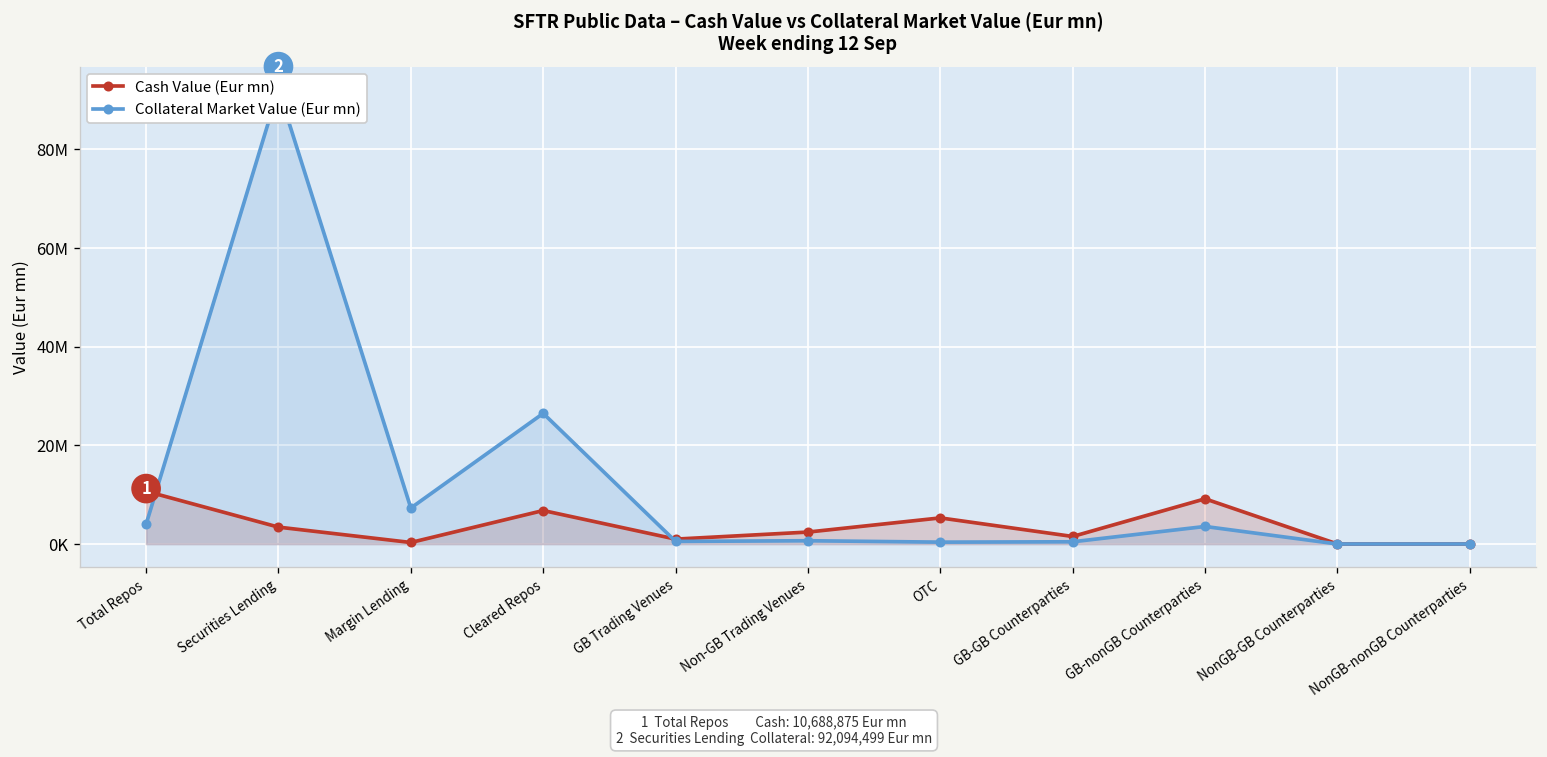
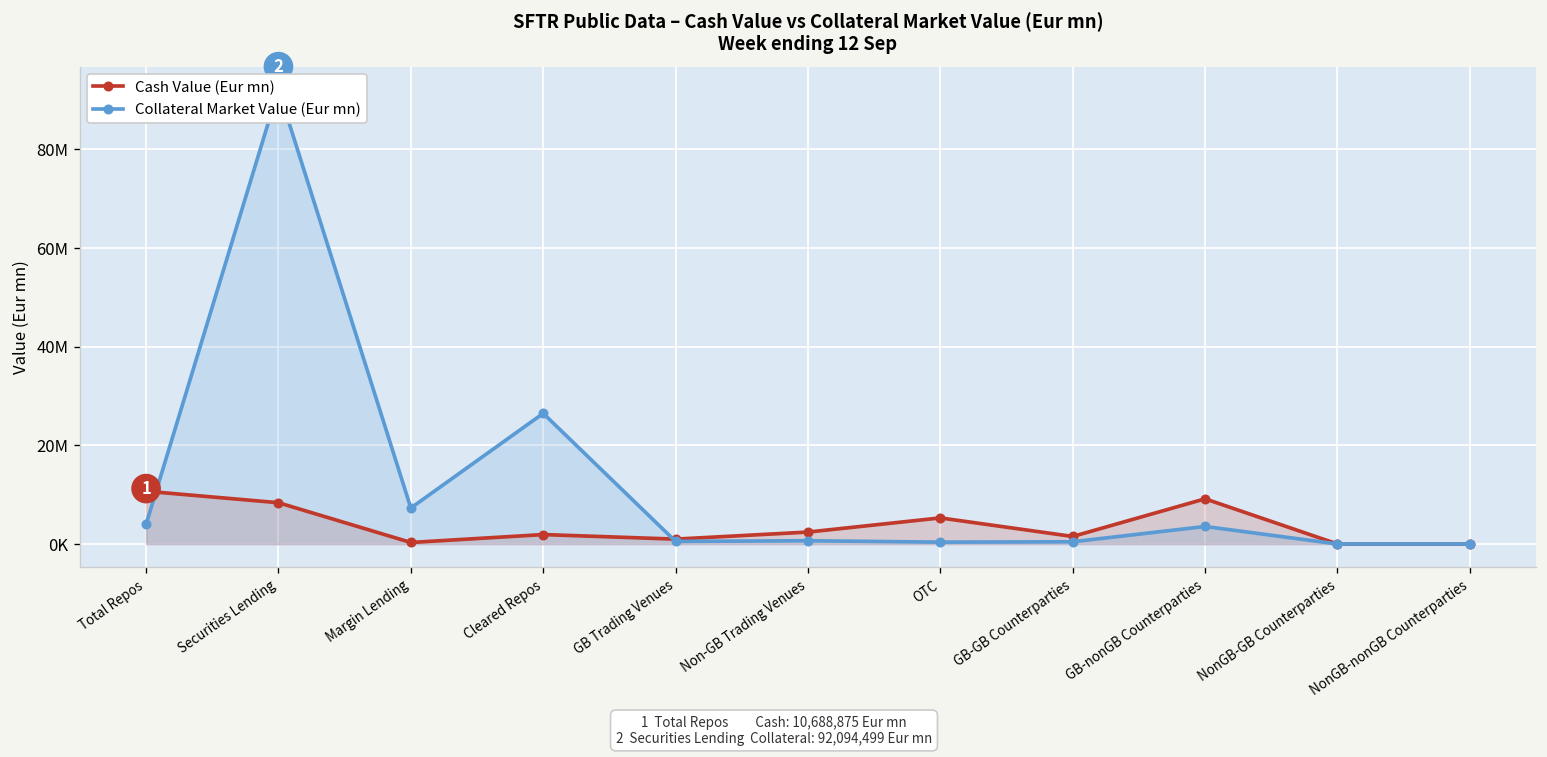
Cash Value (Eur mn), Securities Lending: 3000000 -> 8000000
Cash Value (Eur mn), Cleared Repos: 7000000 -> 2000000
